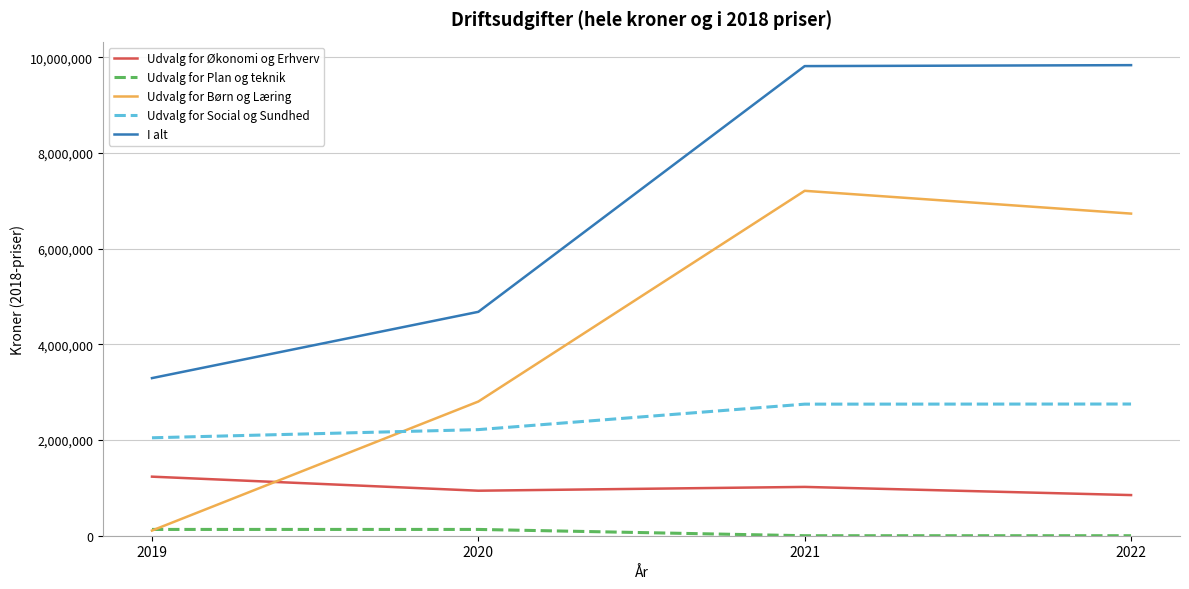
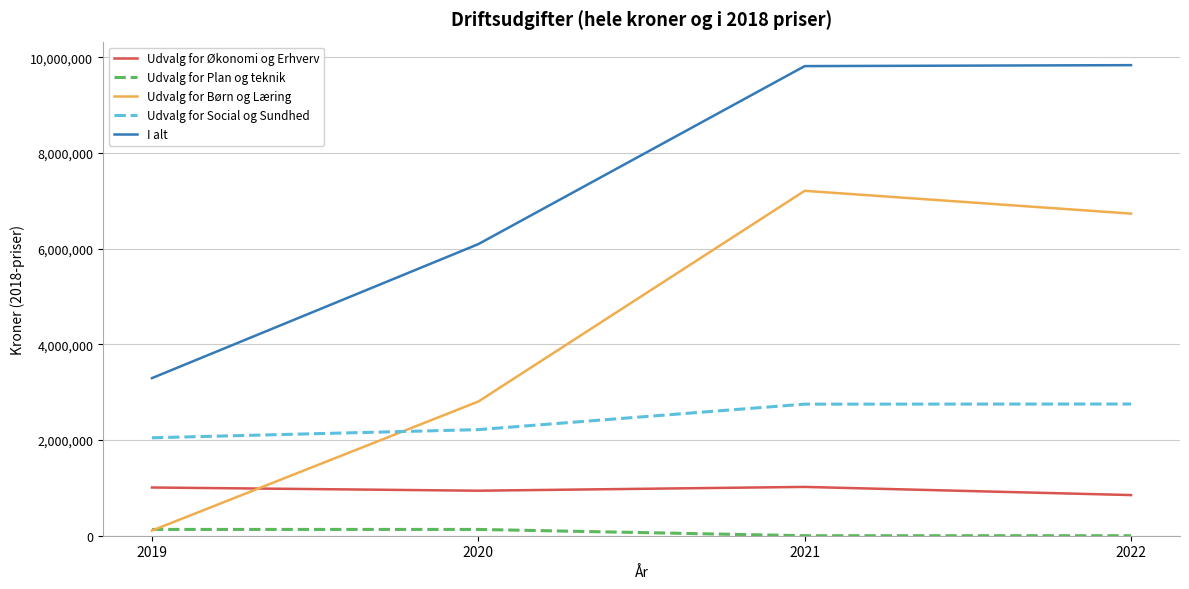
Udvalg for Økonomi og Erhverv, 2019: 1,200,000 -> 1,000,000
I alt, 2020: 4,700,000 -> 6,100,000
